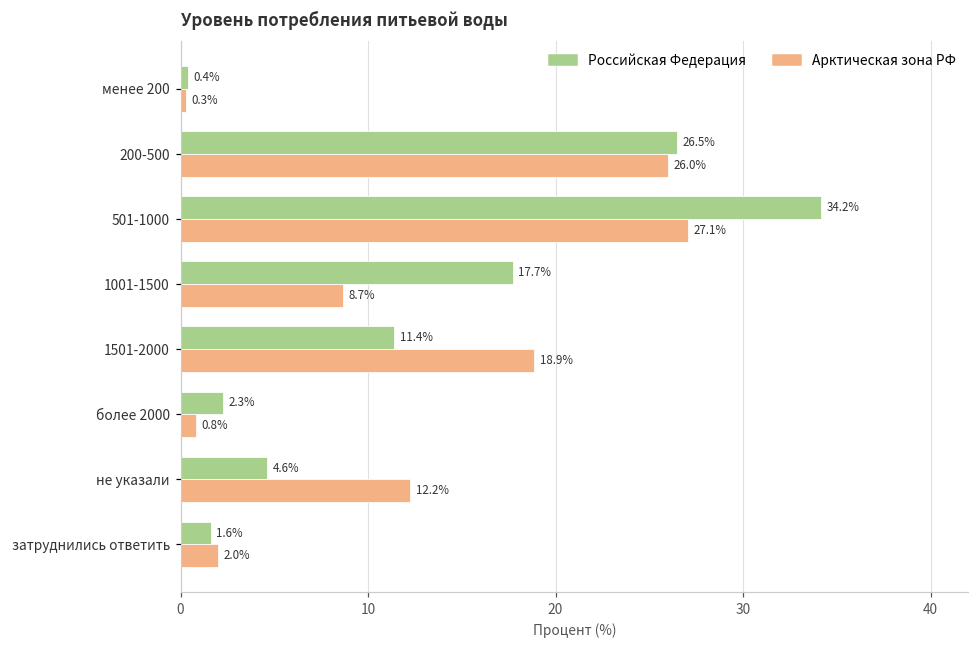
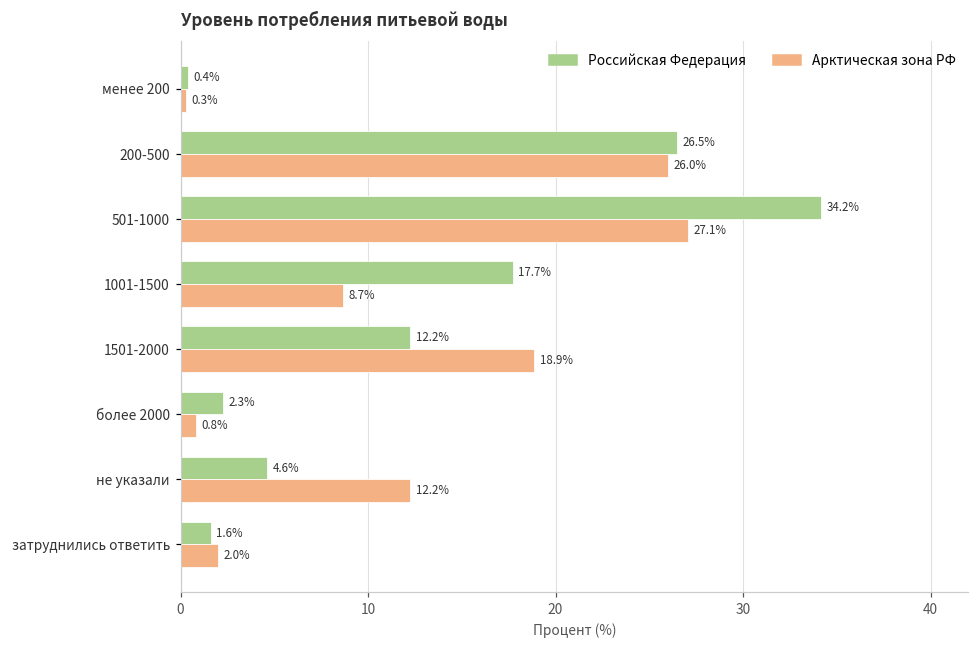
Российская Федерация, 1501-2000: 11.4% -> 12.2%
